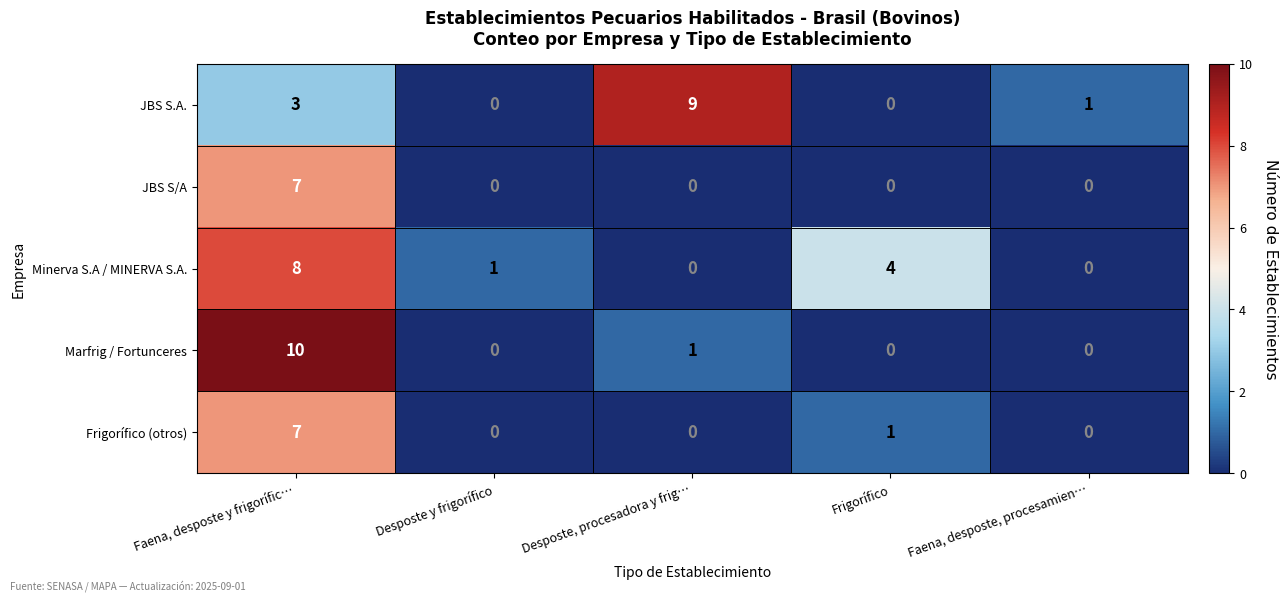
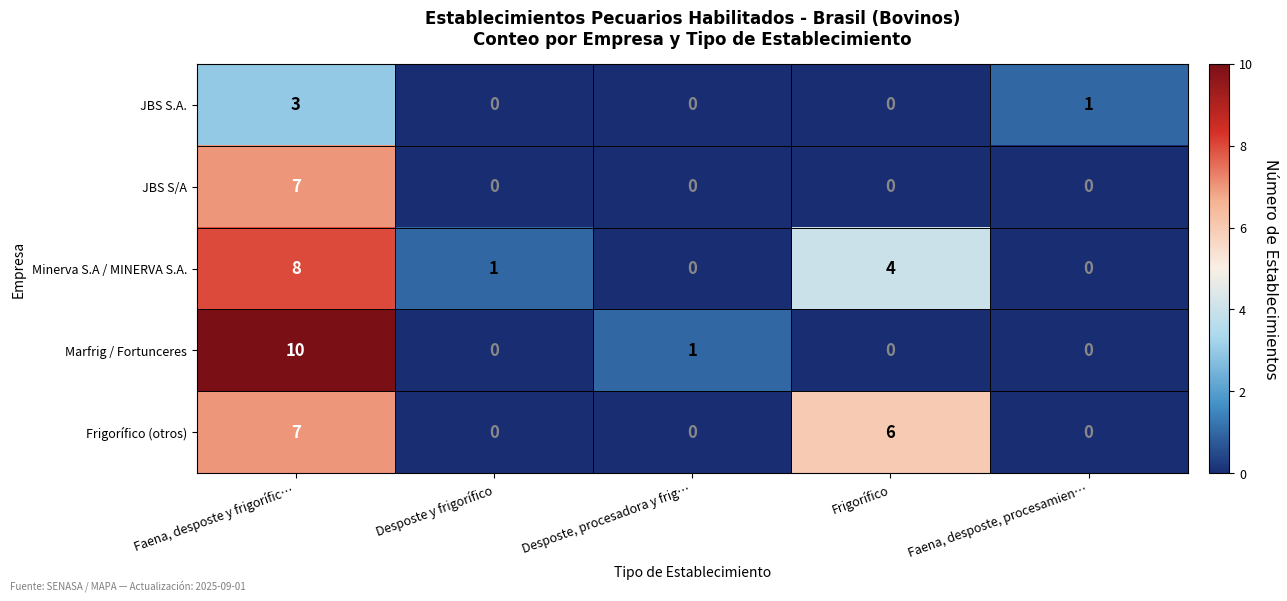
JBS S.A., Desposte, procesadora y frig…: 9 -> 0
Frigorífico (otros), Frigorífico: 1 -> 6
